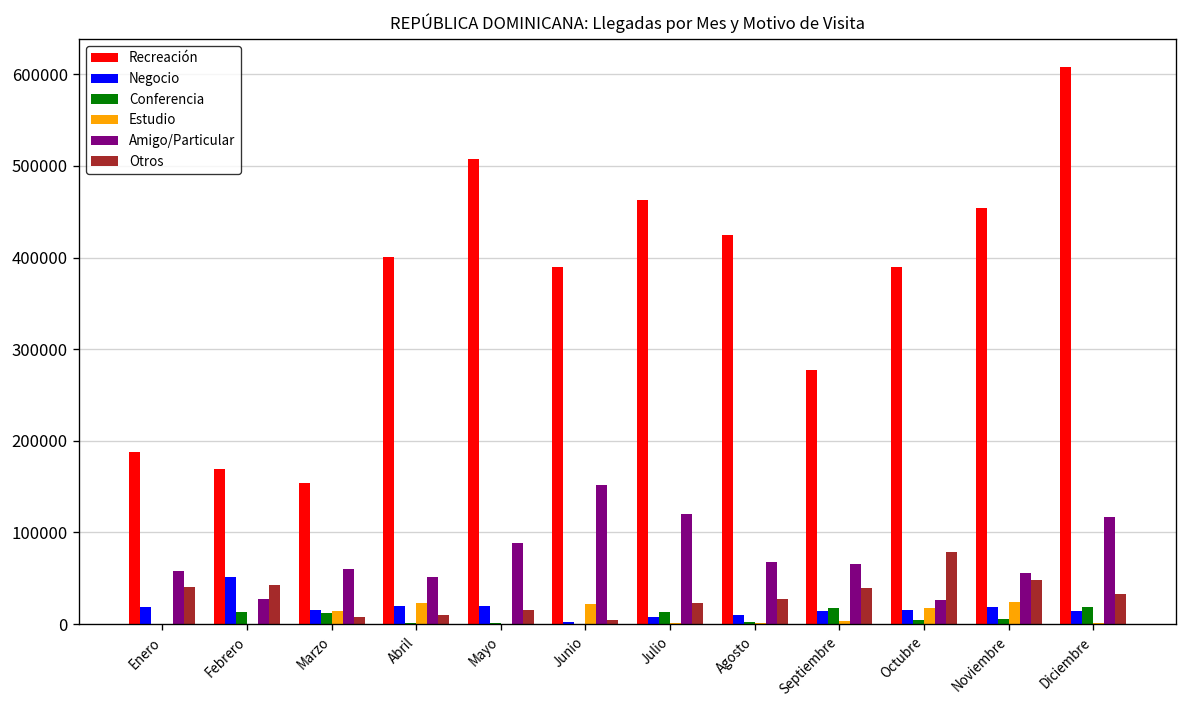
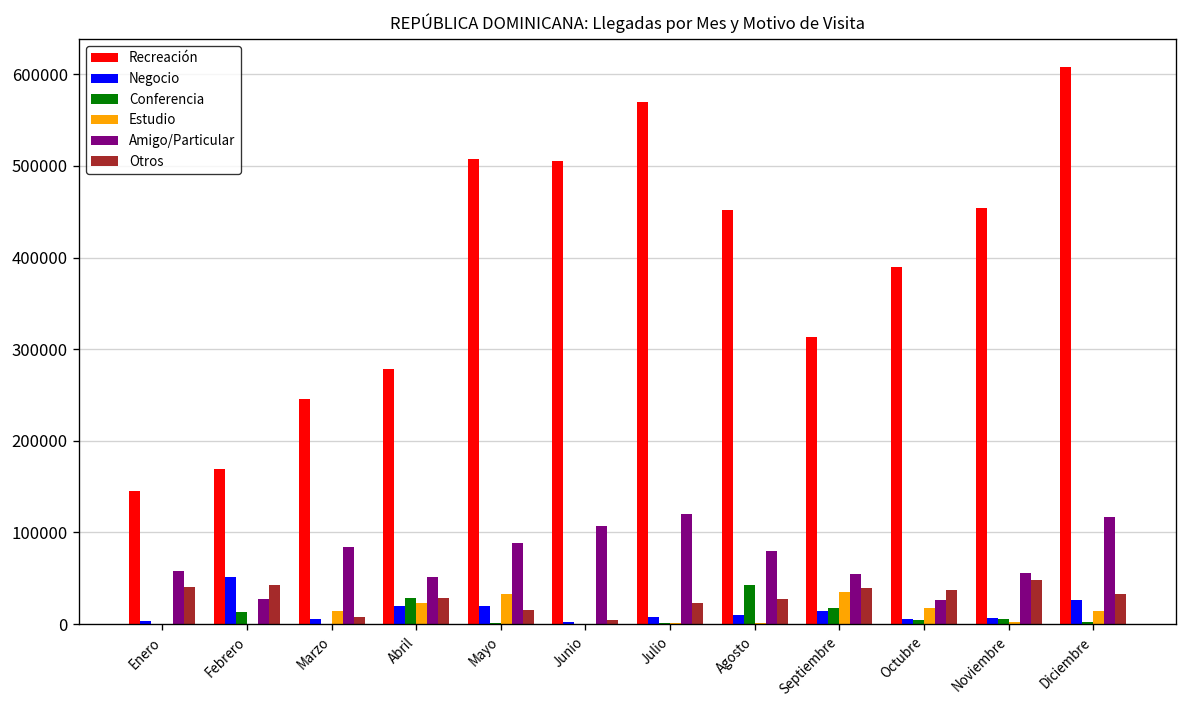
Recreación, Enero: 190000 -> 150000
Negocio, Enero: 20000 -> 0
Recreación, Marzo: 150000 -> 250000
Negocio, Marzo: 20000 -> 10000
Conferencia, Marzo: 10000 -> 0
Amigo/Particular, Marzo: 60000 -> 80000
Recreación, Abril: 400000 -> 280000
Conferencia, Abril: 0 -> 30000
Otros, Abril: 10000 -> 30000
Estudio, Mayo: 0 -> 30000
Recreación, Junio: 390000 -> 510000
Estudio, Junio: 20000 -> 0
Amigo/Particular, Junio: 150000 -> 110000
Recreación, Julio: 460000 -> 570000
Conferencia, Julio: 10000 -> 0
Recreación, Agosto: 420000 -> 450000
Conferencia, Agosto: 0 -> 40000
Amigo/Particular, Agosto: 70000 -> 80000
Recreación, Septiembre: 280000 -> 310000
Estudio, Septiembre: 0 -> 30000
Amigo/Particular, Septiembre: 70000 -> 50000
Negocio, Octubre: 20000 -> 10000
Otros, Octubre: 80000 -> 40000
Negocio, Noviembre: 20000 -> 10000
Estudio, Noviembre: 20000 -> 0
Negocio, Diciembre: 10000 -> 30000
Conferencia, Diciembre: 20000 -> 0
Estudio, Diciembre: 0 -> 10000
